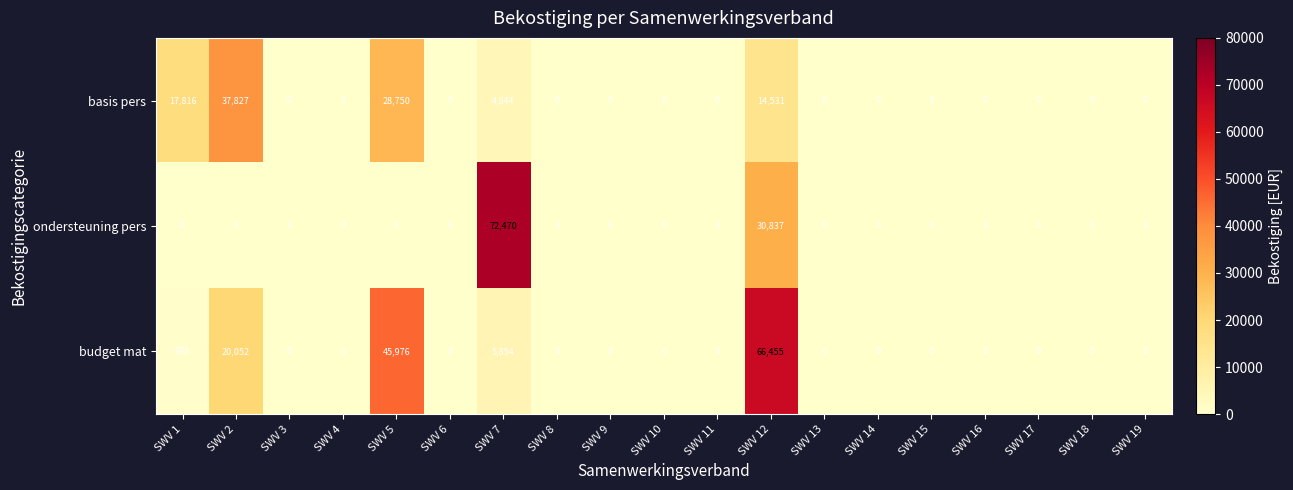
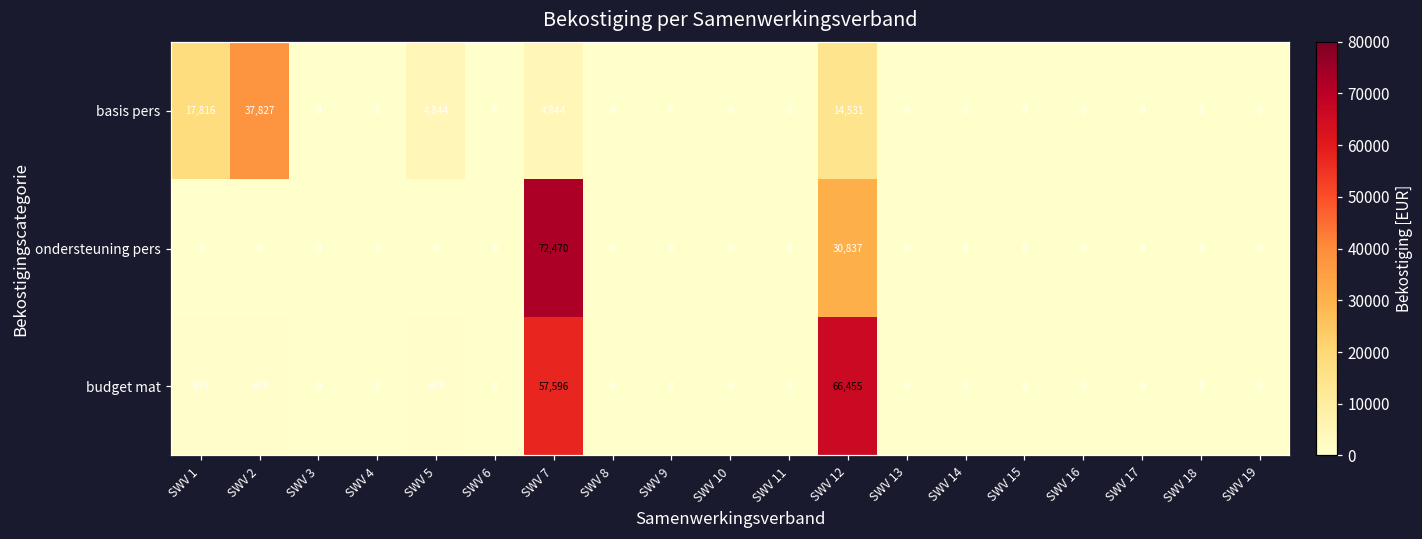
basis pers, SWV 5: 28,750 -> 4,844
budget mat, SWV 2: 20,052 -> 693
budget mat, SWV 5: 45,976 -> 693
budget mat, SWV 7: 5,854 -> 57,596
